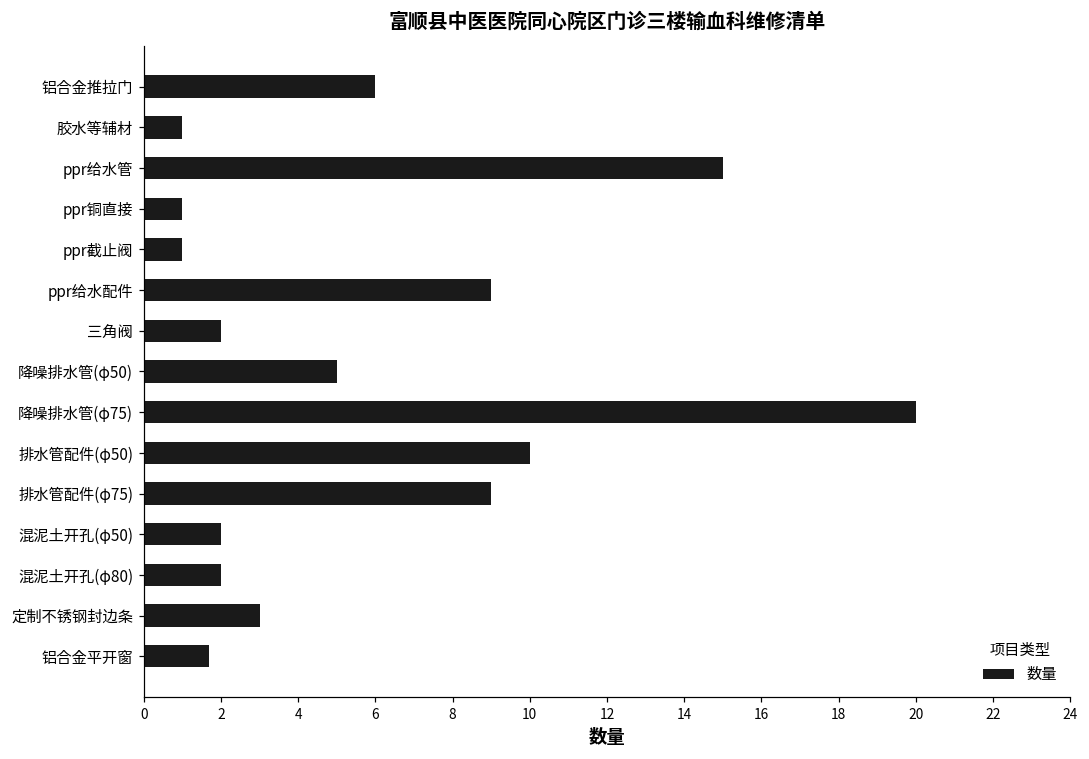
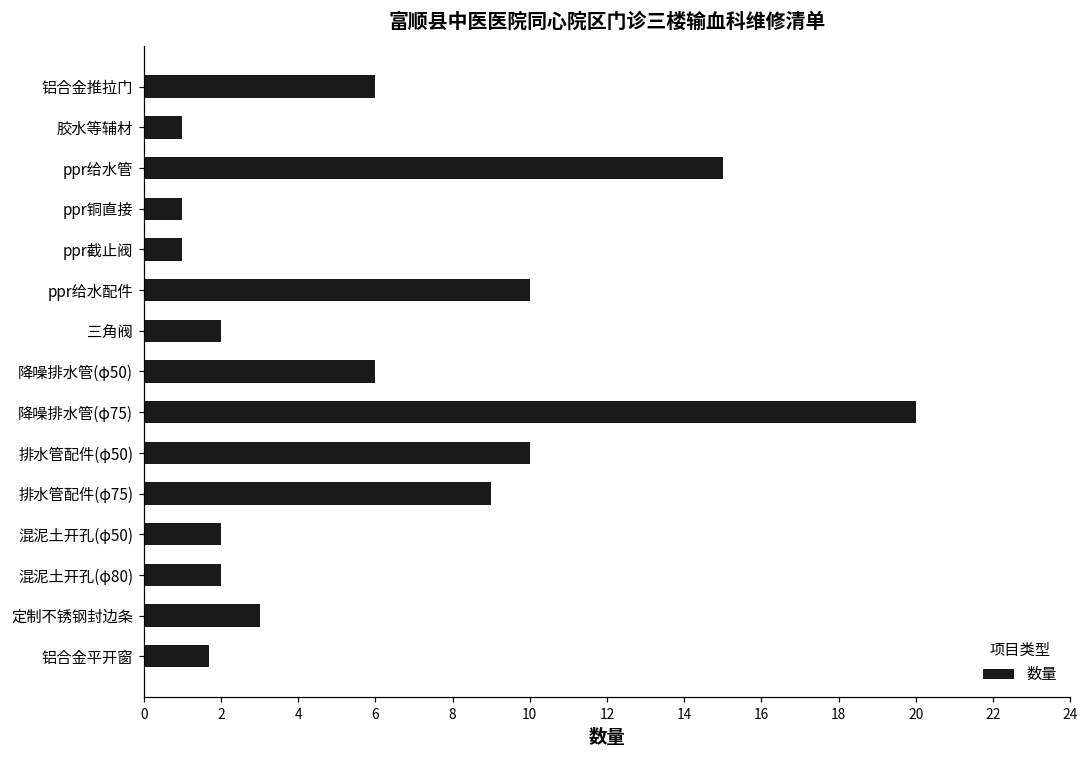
ppr给水配件: 9 -> 10
降噪排水管(φ50): 5 -> 6
